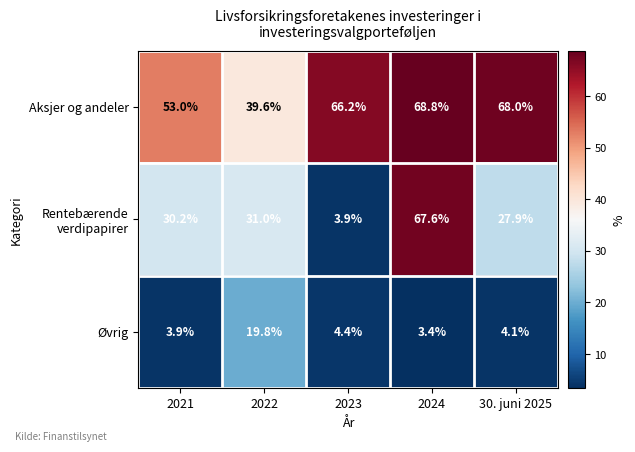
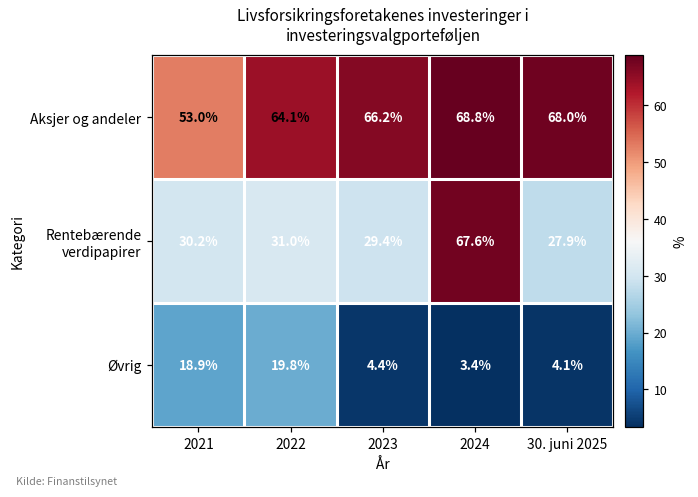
Aksjer og andeler, 2022: 39.6% -> 64.1%
Rentebærende verdipapirer, 2023: 3.9% -> 29.4%
Øvrig, 2021: 3.9% -> 18.9%
